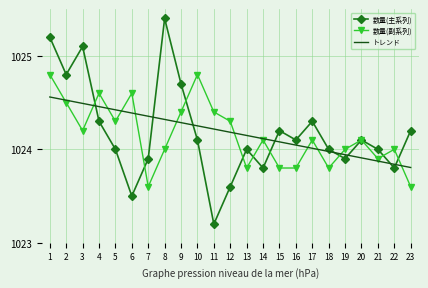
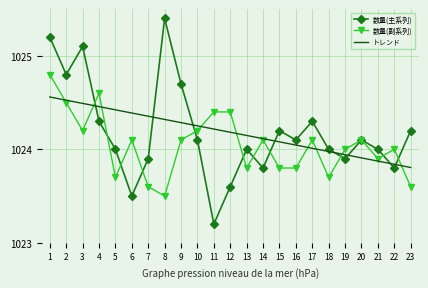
数量(副系列), 5: 1024.3 -> 1023.7
数量(副系列), 6: 1024.6 -> 1024.1
数量(副系列), 8: 1024.0 -> 1023.5
数量(副系列), 9: 1024.4 -> 1024.1
数量(副系列), 10: 1024.8 -> 1024.2
数量(副系列), 12: 1024.3 -> 1024.4
数量(副系列), 18: 1023.8 -> 1023.7
